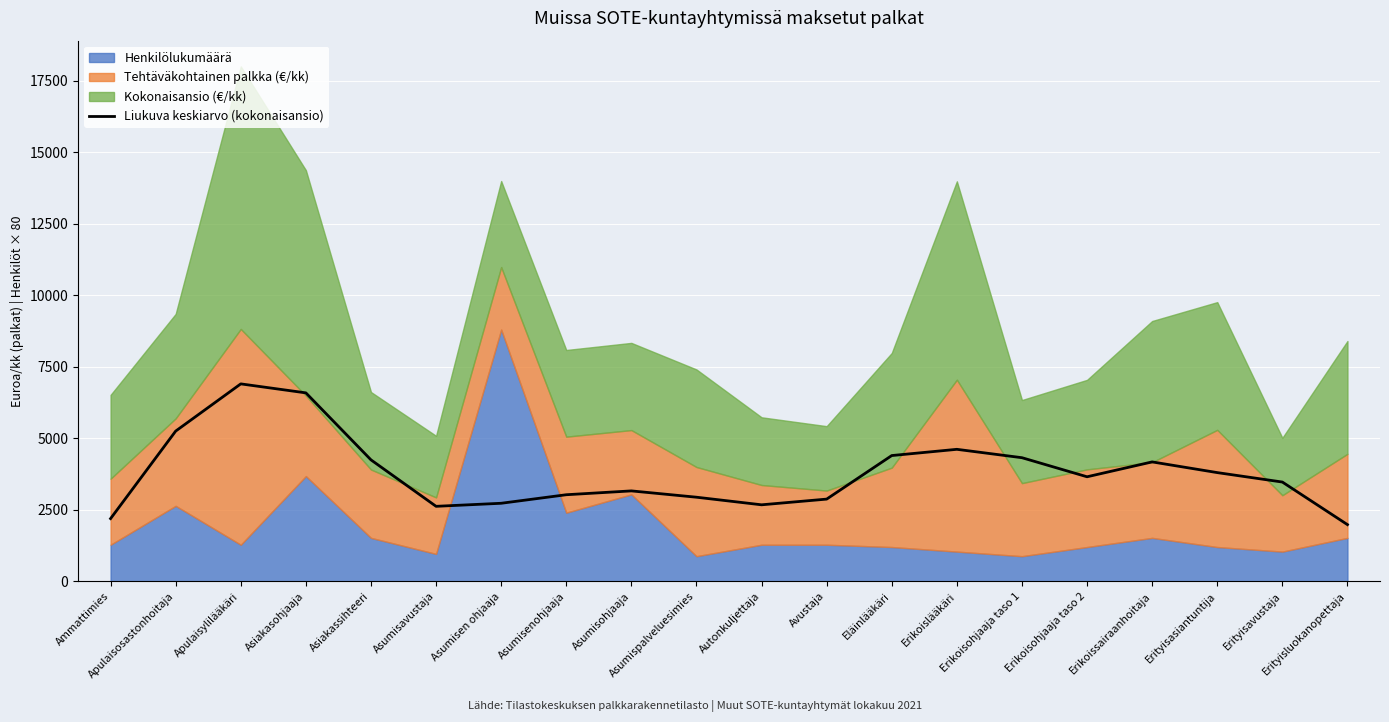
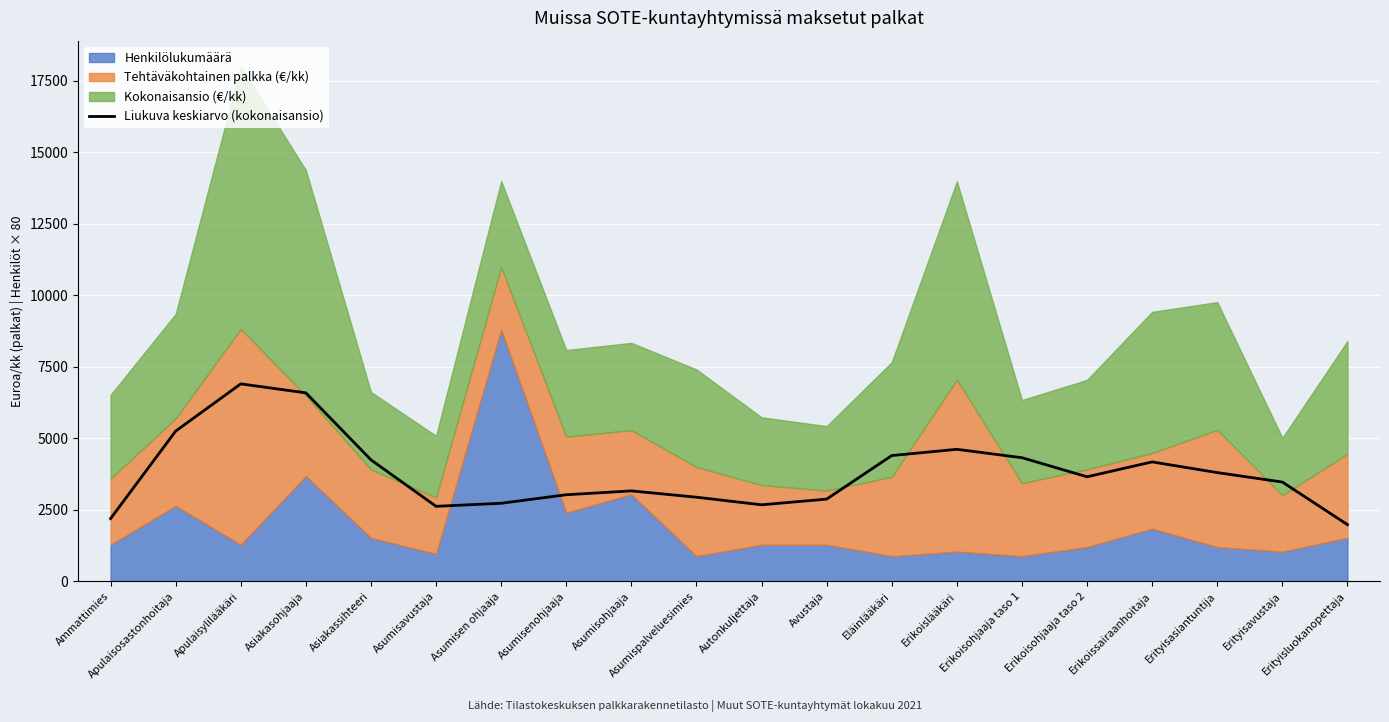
Henkilölukumäärä, Eläinlääkäri: 1200 -> 900
Henkilölukumäärä, Erikoissairaanhoitaja: 1500 -> 1800
